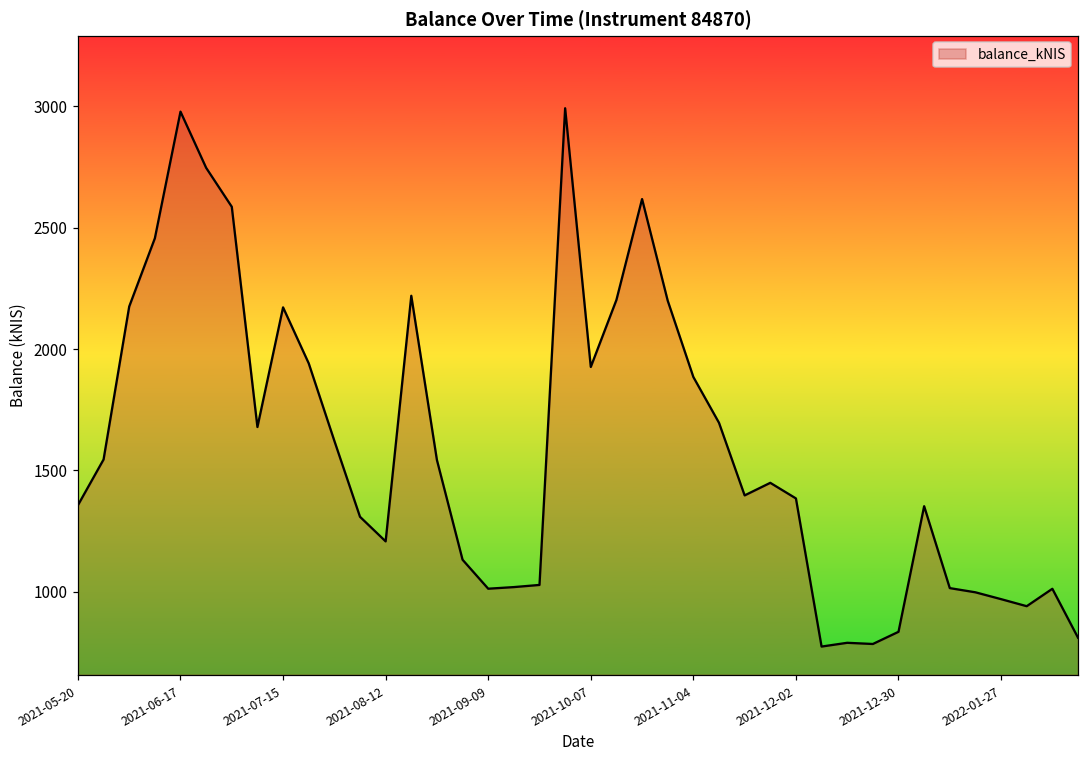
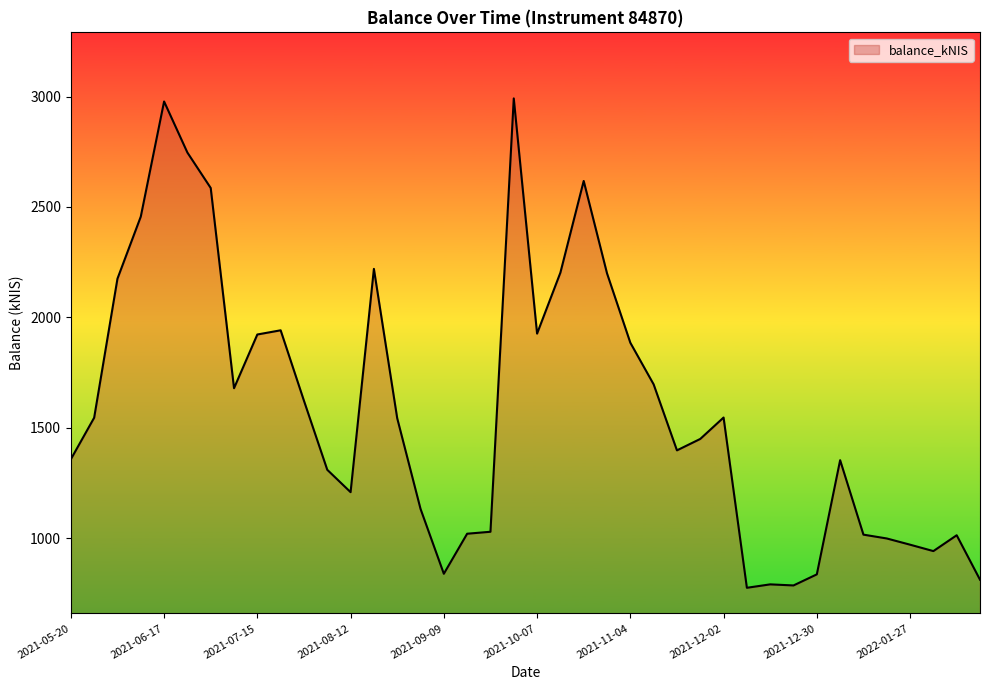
2021-07-15: 2170 -> 1920
2021-09-09: 1010 -> 840
2021-12-02: 1380 -> 1550
